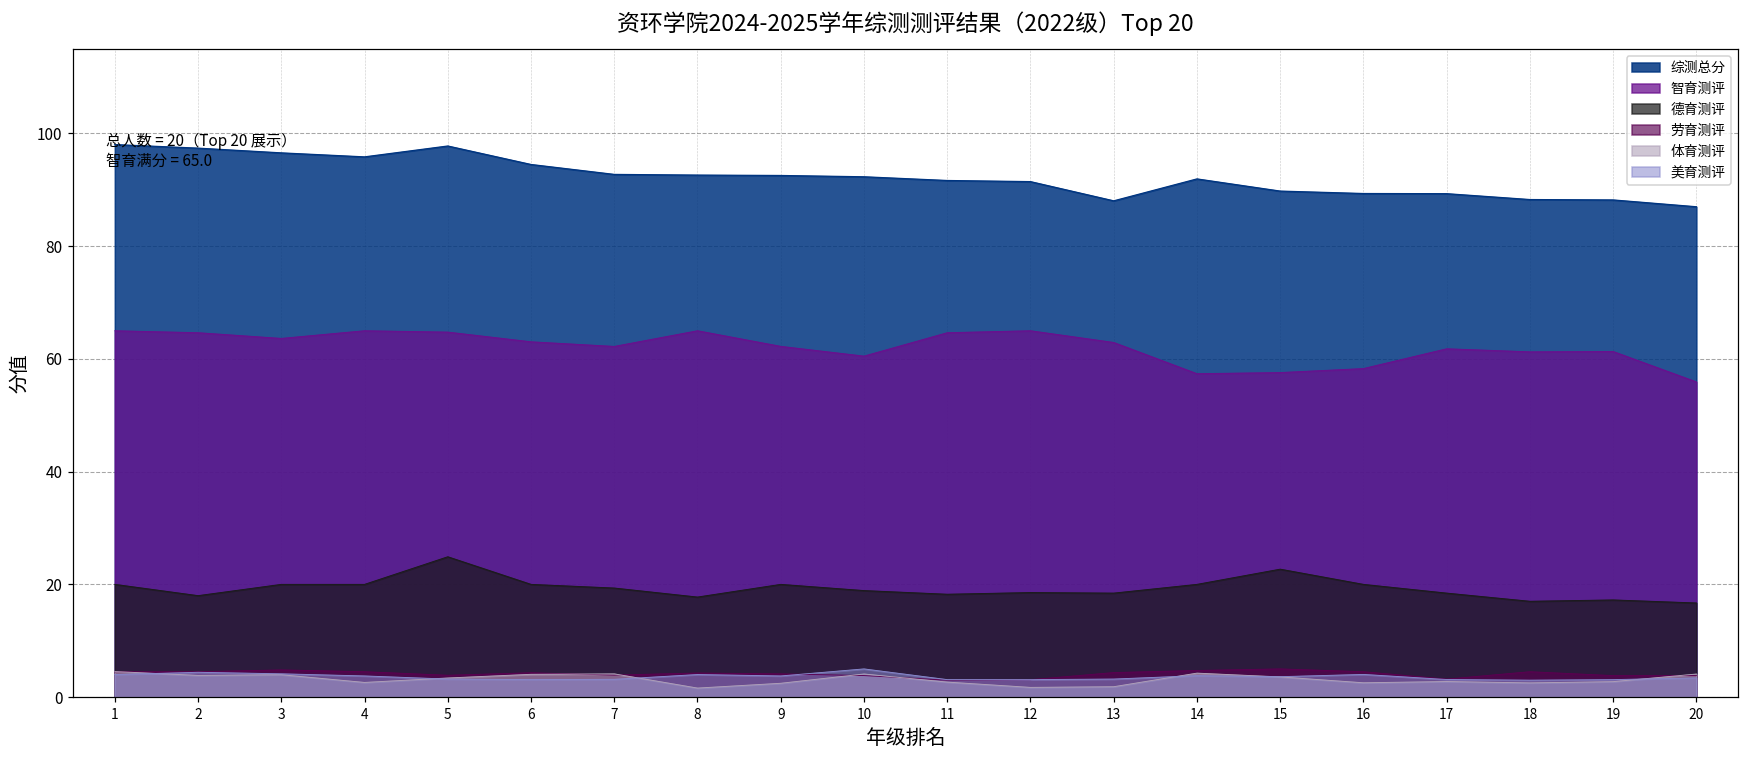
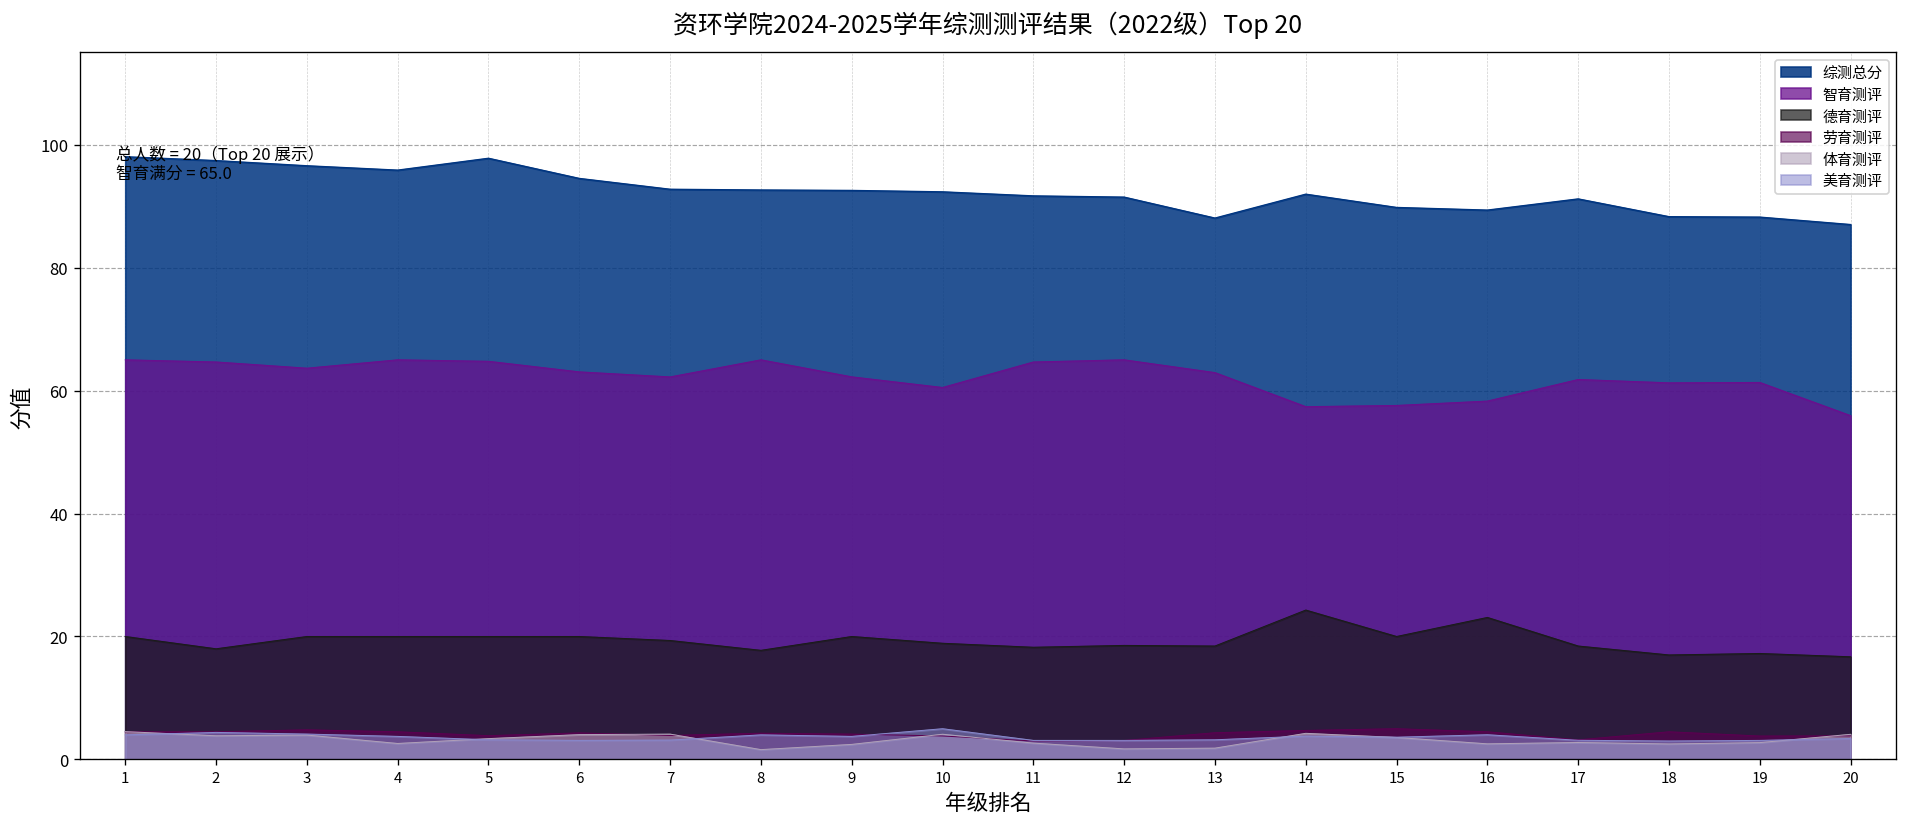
德育测评, 5: 25 -> 20
德育测评, 14: 20 -> 24
德育测评, 15: 23 -> 20
德育测评, 16: 20 -> 23
综测总分, 17: 89 -> 91
